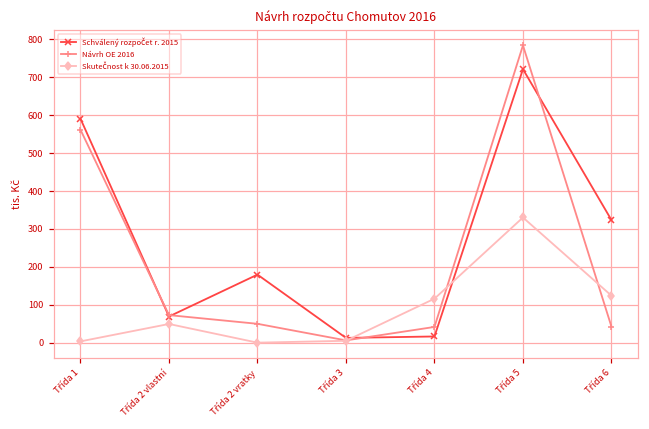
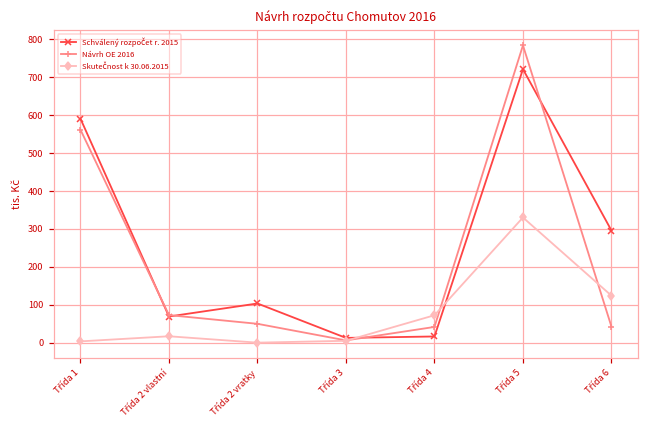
Skutečnost k 30.06.2015, Třída 2 vlastní: 50 -> 20
Schválený rozpočet r. 2015, Třída 2 vratky: 180 -> 100
Skutečnost k 30.06.2015, Třída 4: 120 -> 70
Schválený rozpočet r. 2015, Třída 6: 320 -> 300
